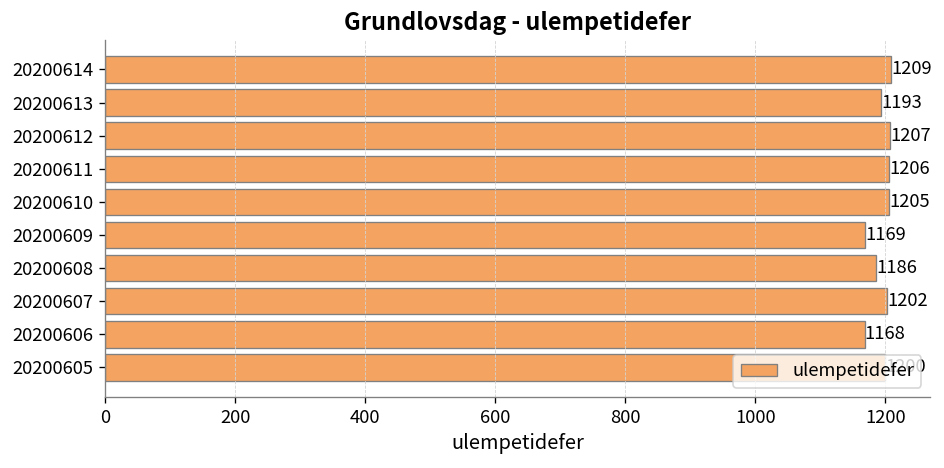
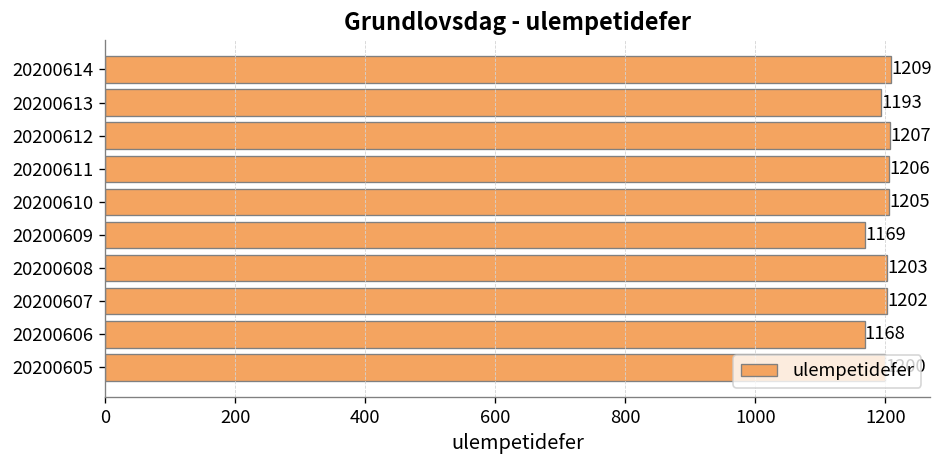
20200608: 1186 -> 1203
